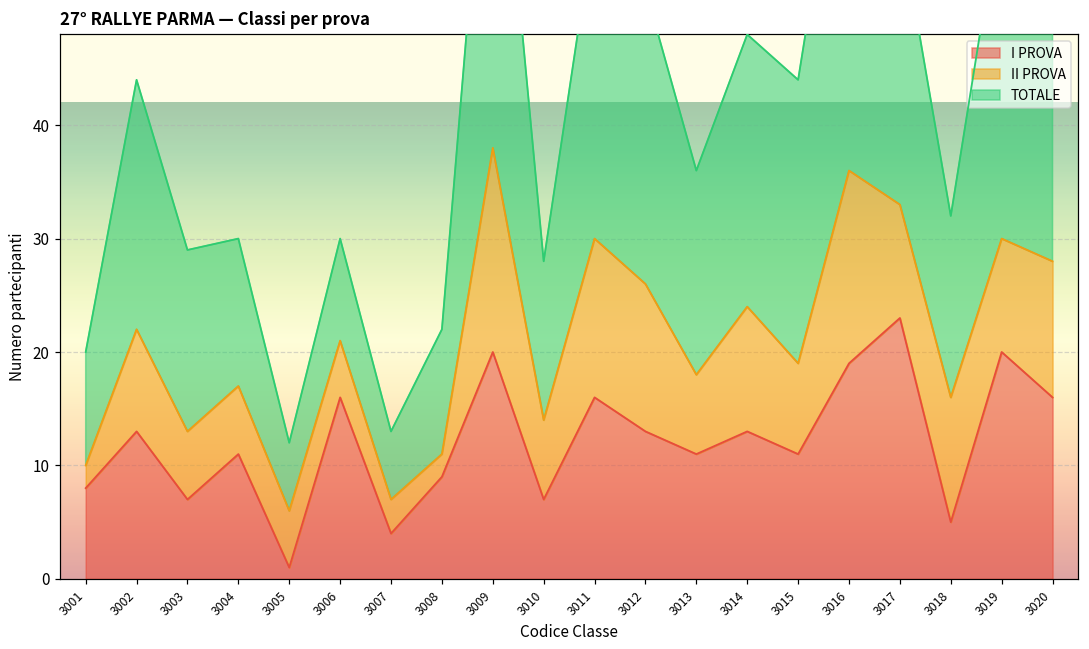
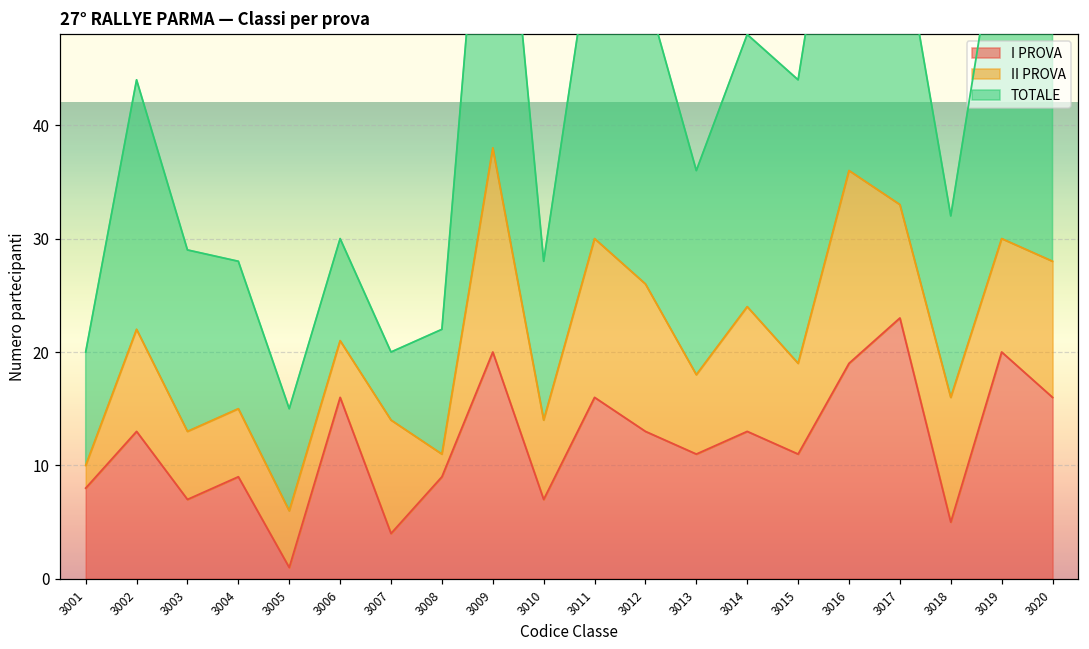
I PROVA, 3004: 11 -> 9
TOTALE, 3005: 6 -> 9
II PROVA, 3007: 3 -> 10
